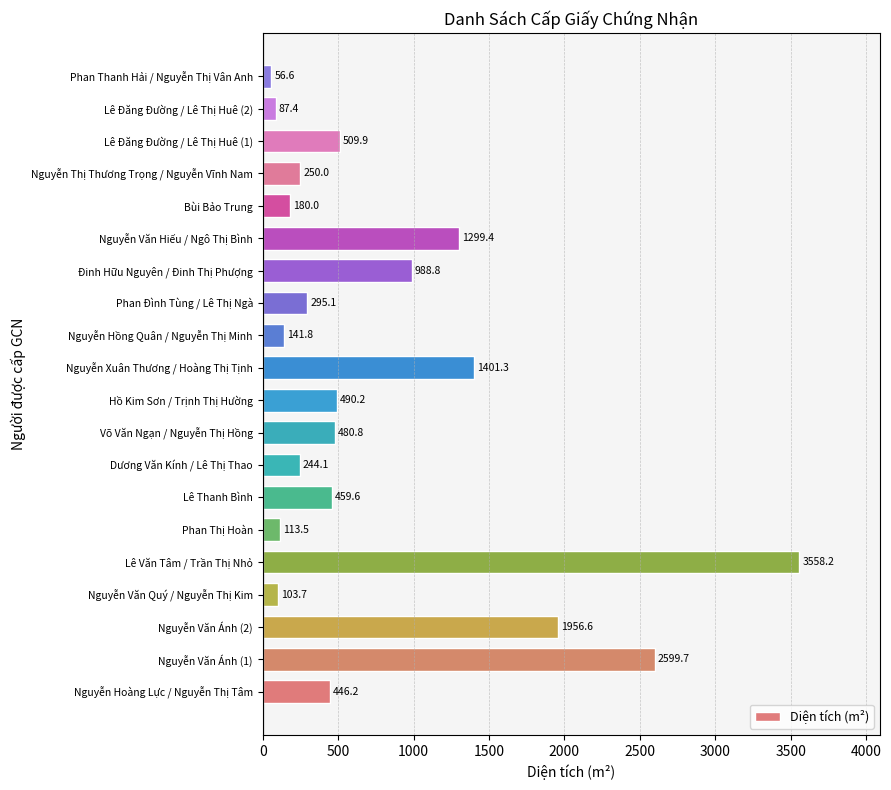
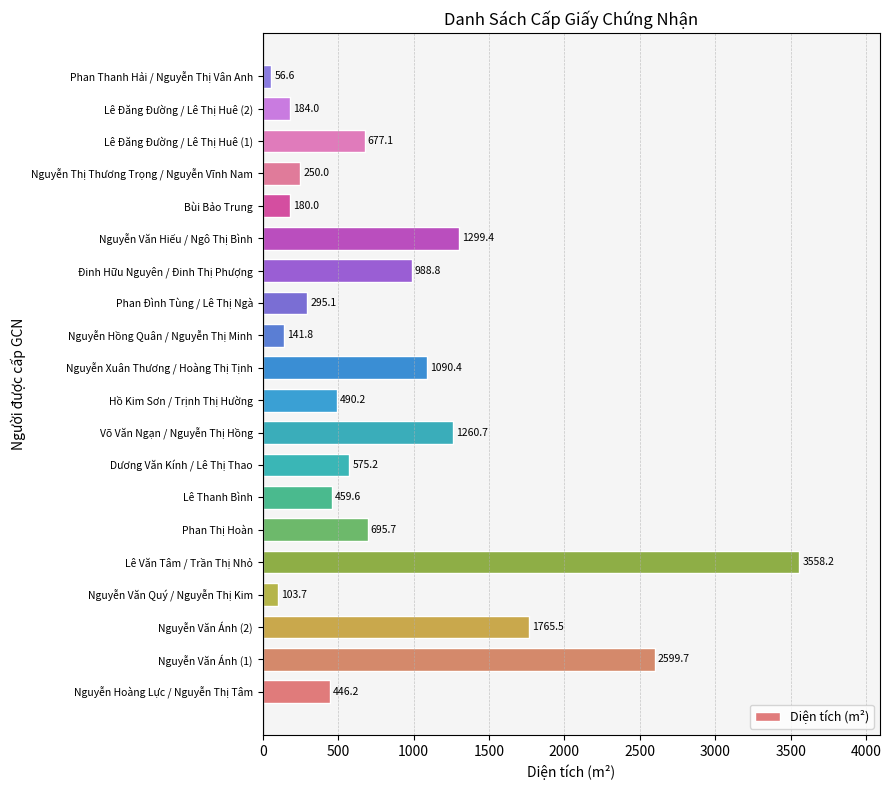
Lê Đăng Đường / Lê Thị Huê (2): 87.4 -> 184.0
Lê Đăng Đường / Lê Thị Huê (1): 509.9 -> 677.1
Nguyễn Xuân Thương / Hoàng Thị Tịnh: 1401.3 -> 1090.4
Võ Văn Ngạn / Nguyễn Thị Hồng: 480.8 -> 1260.7
Dương Văn Kính / Lê Thị Thao: 244.1 -> 575.2
Phan Thị Hoàn: 113.5 -> 695.7
Nguyễn Văn Ánh (2): 1956.6 -> 1765.5
